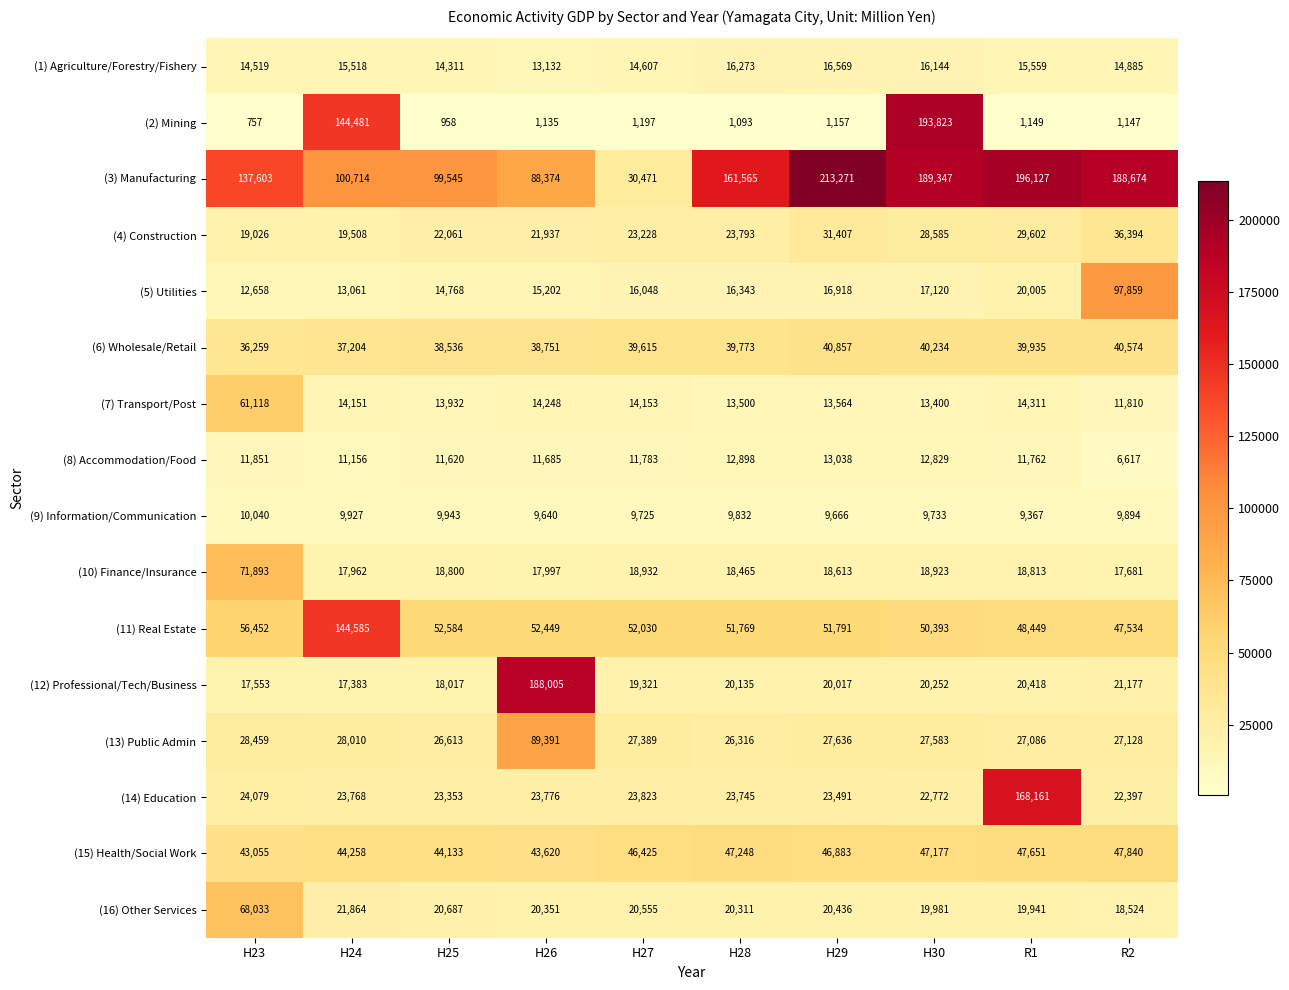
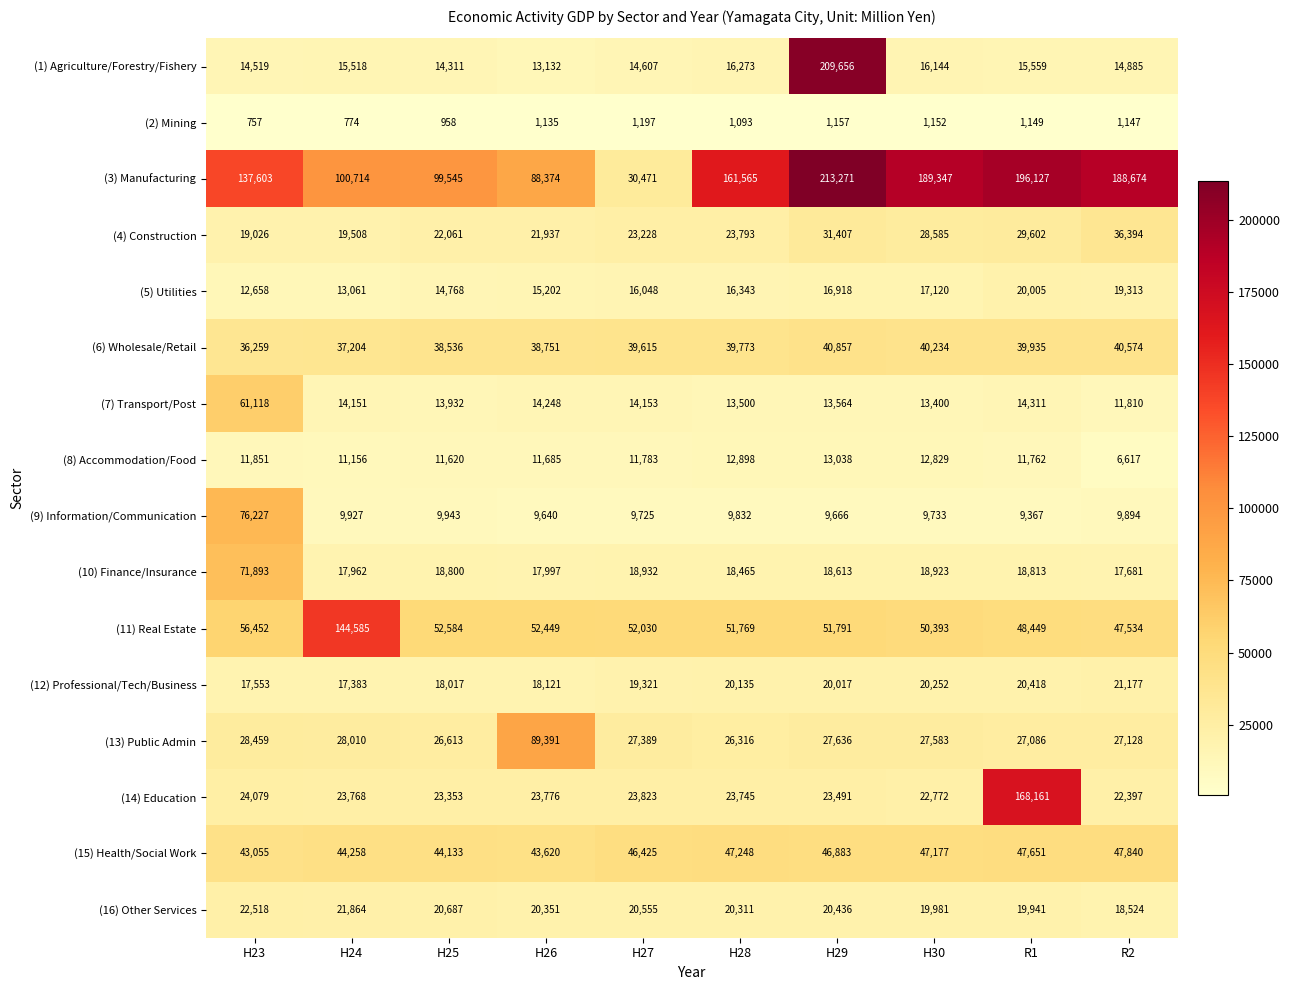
(1) Agriculture/Forestry/Fishery, H29: 16,569 -> 209,656
(2) Mining, H24: 144,481 -> 774
(2) Mining, H30: 193,823 -> 1,152
(5) Utilities, R2: 97,859 -> 19,313
(9) Information/Communication, H23: 10,040 -> 76,227
(12) Professional/Tech/Business, H26: 188,005 -> 18,121
(16) Other Services, H23: 68,033 -> 22,518
